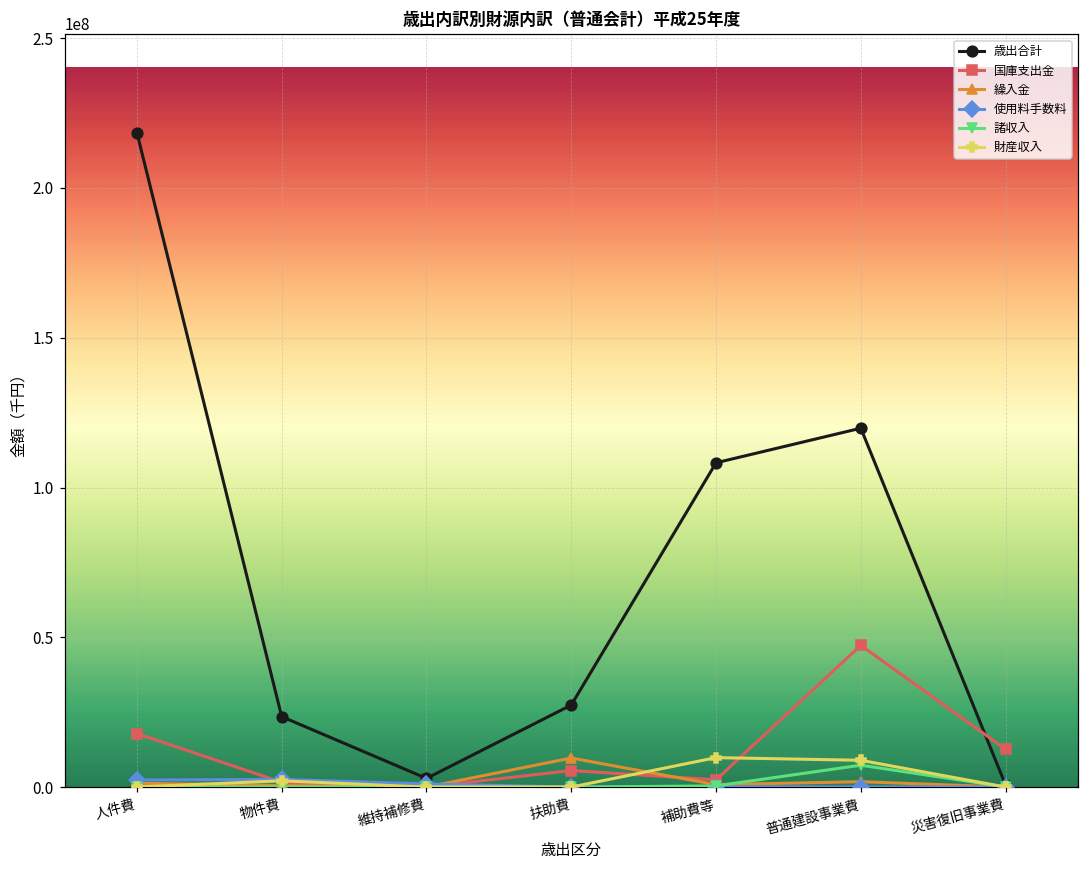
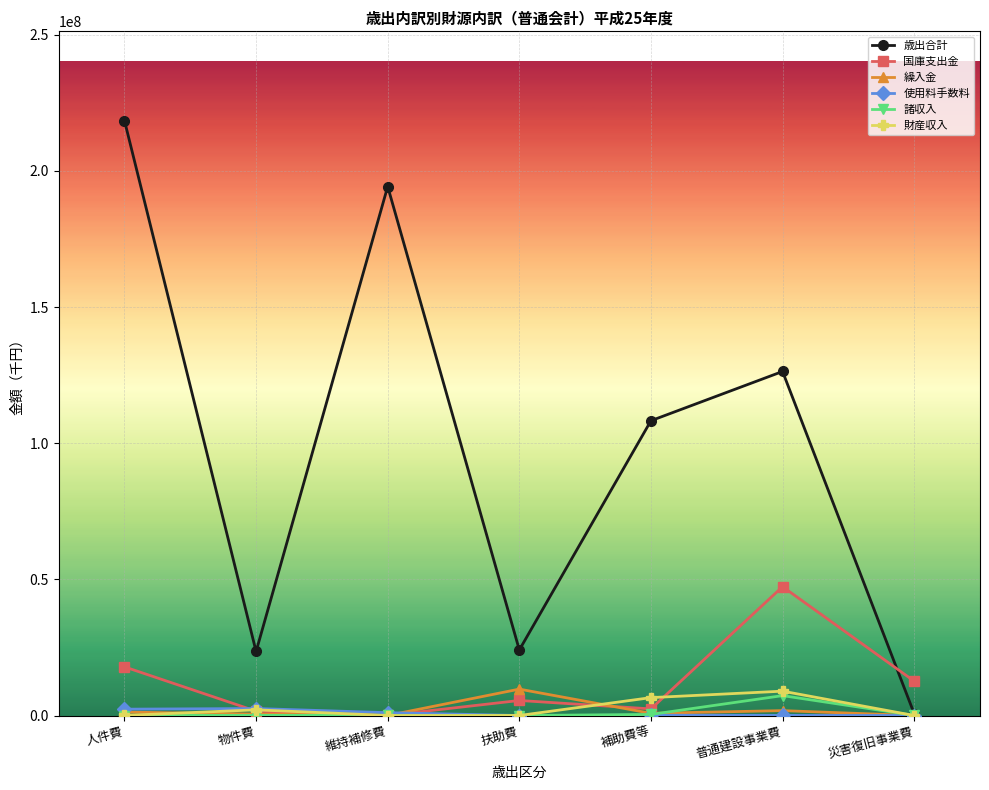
歳出合計, 維持補修費: 3000000 -> 194000000
歳出合計, 扶助費: 27000000 -> 24000000
財産収入, 補助費等: 10000000 -> 7000000
歳出合計, 普通建設事業費: 120000000 -> 126000000
